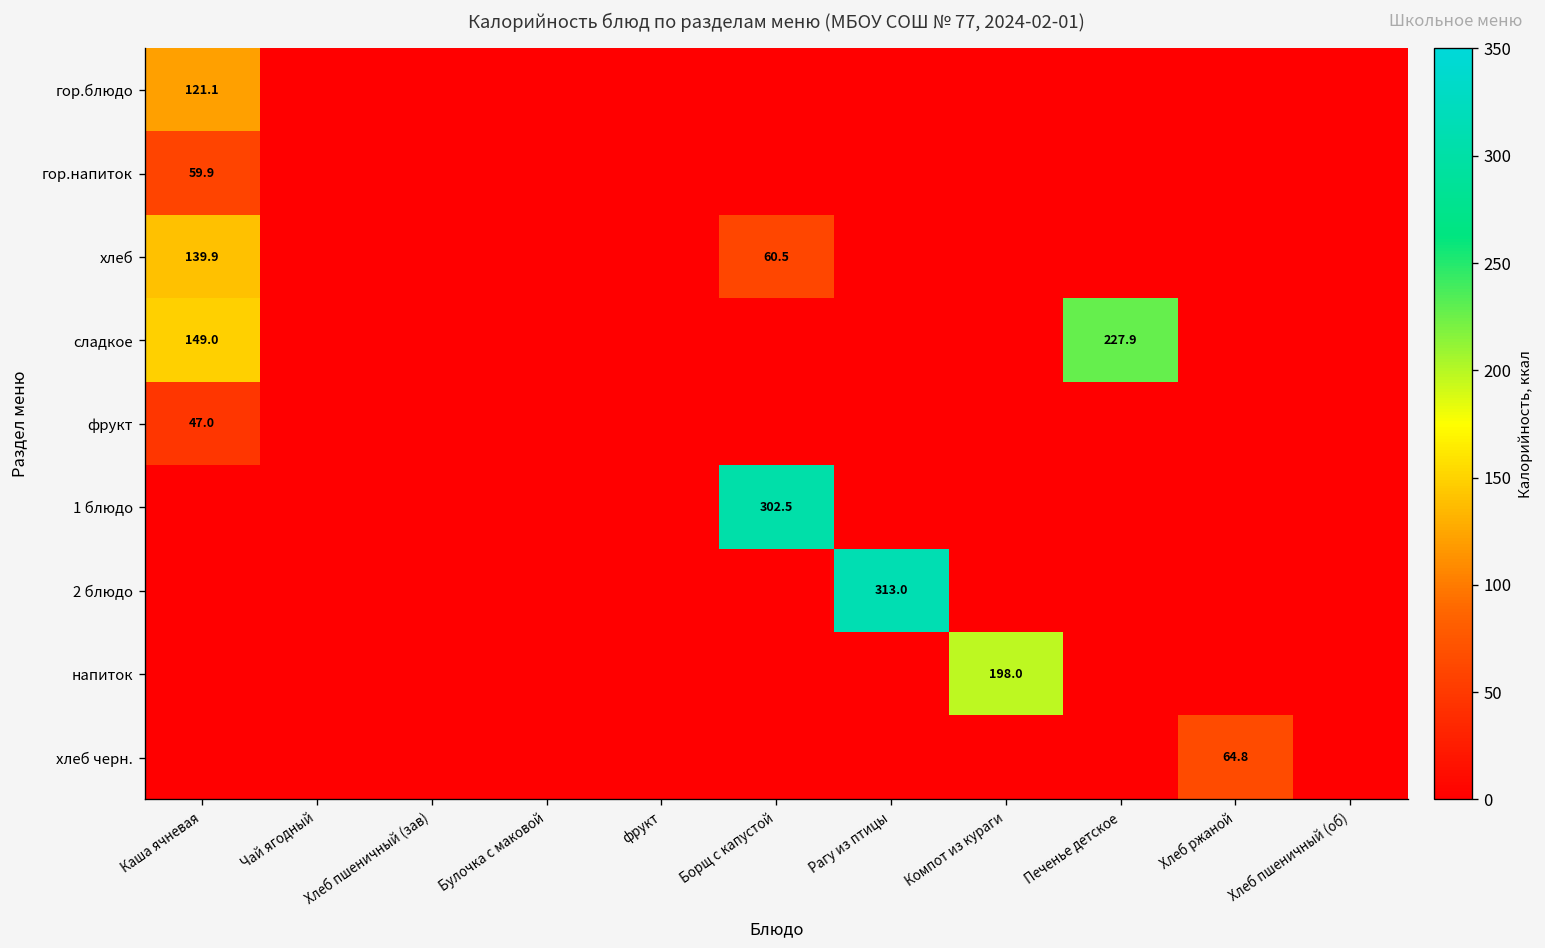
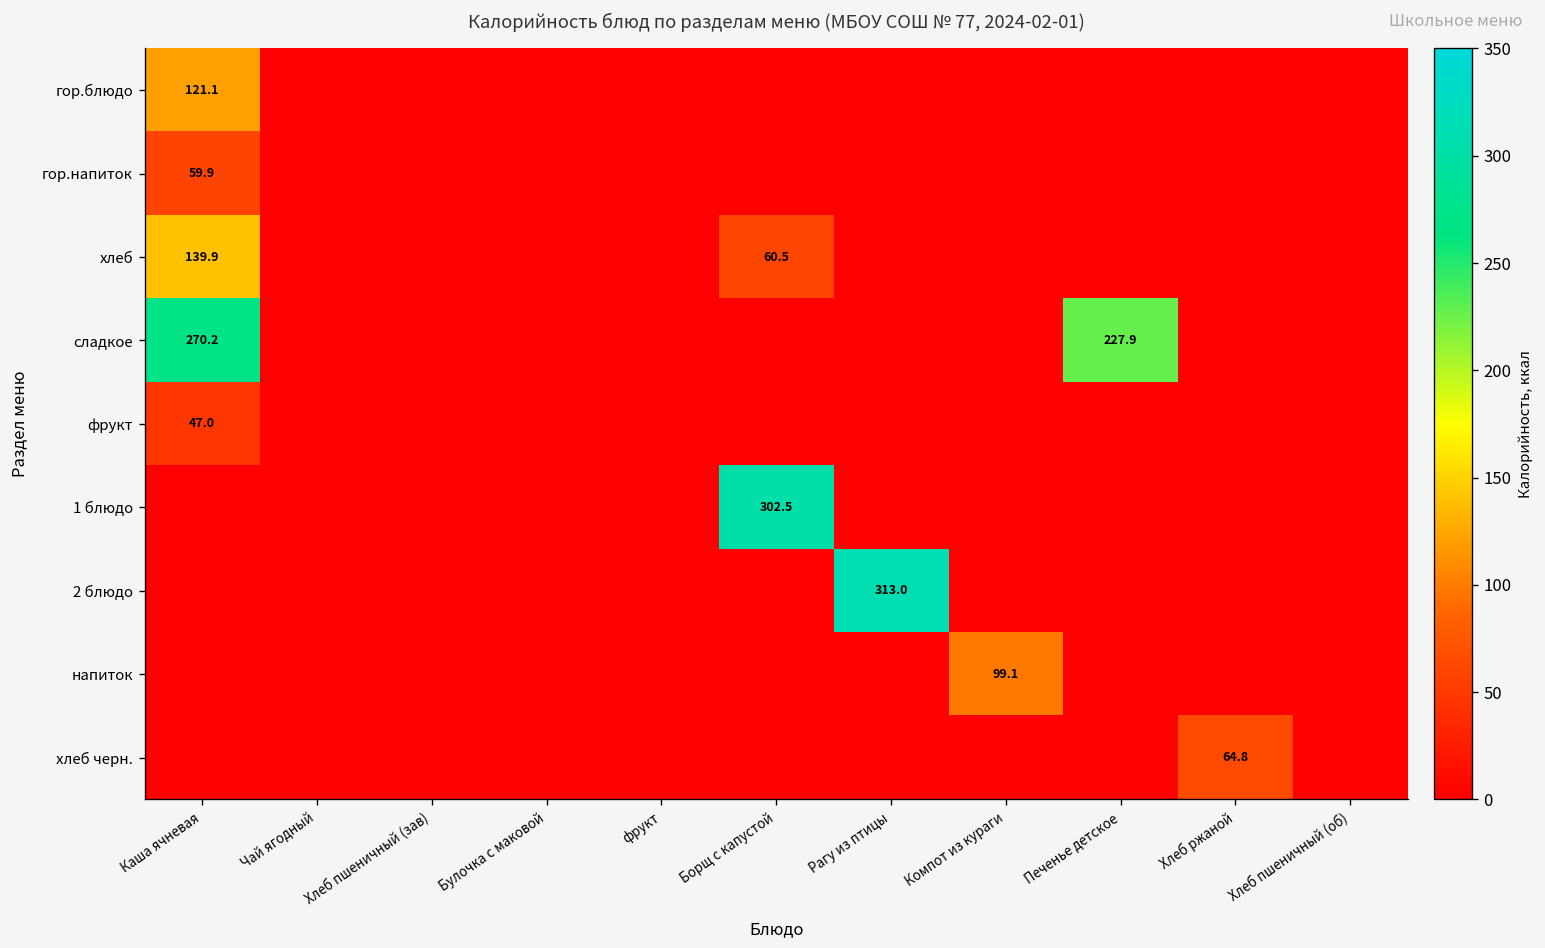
сладкое, Каша ячневая: 149.0 -> 270.2
напиток, Компот из кураги: 198.0 -> 99.1
